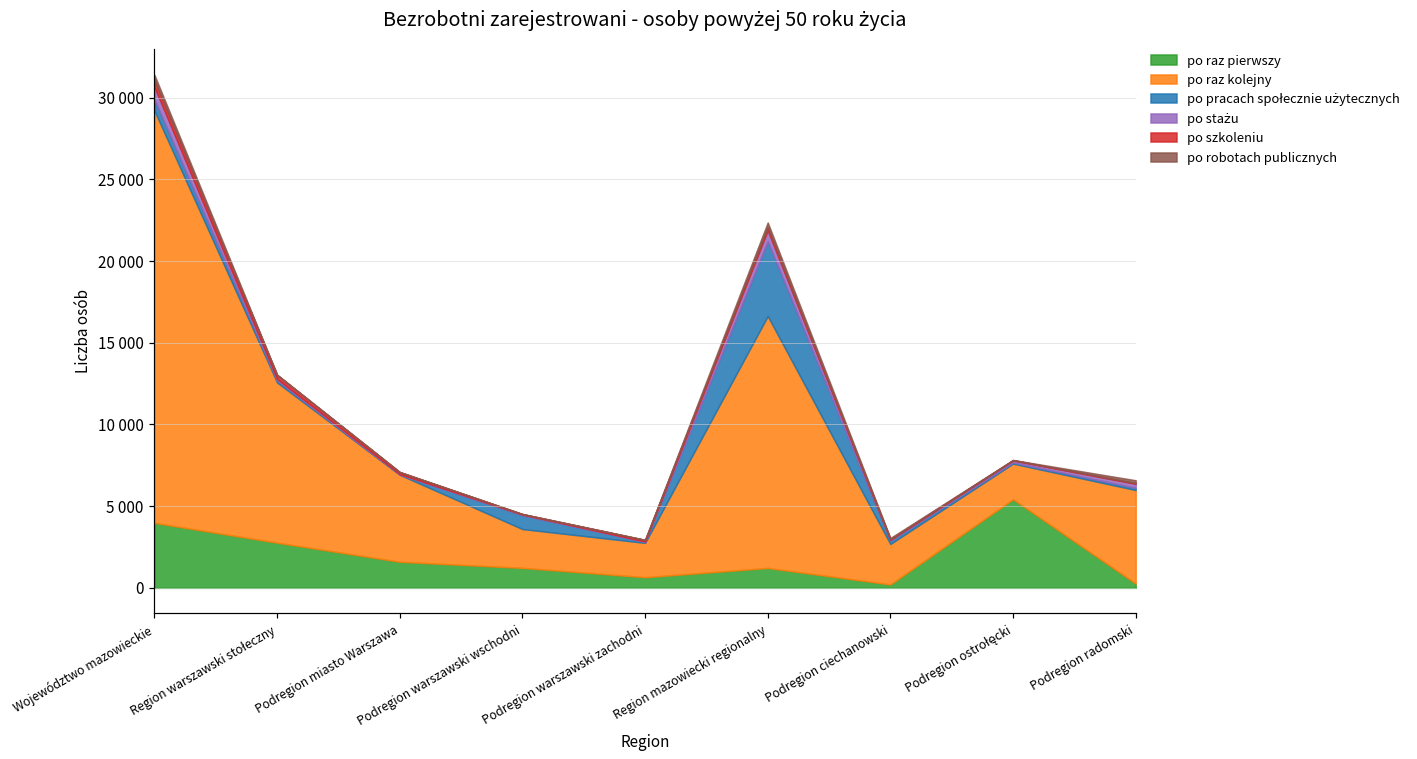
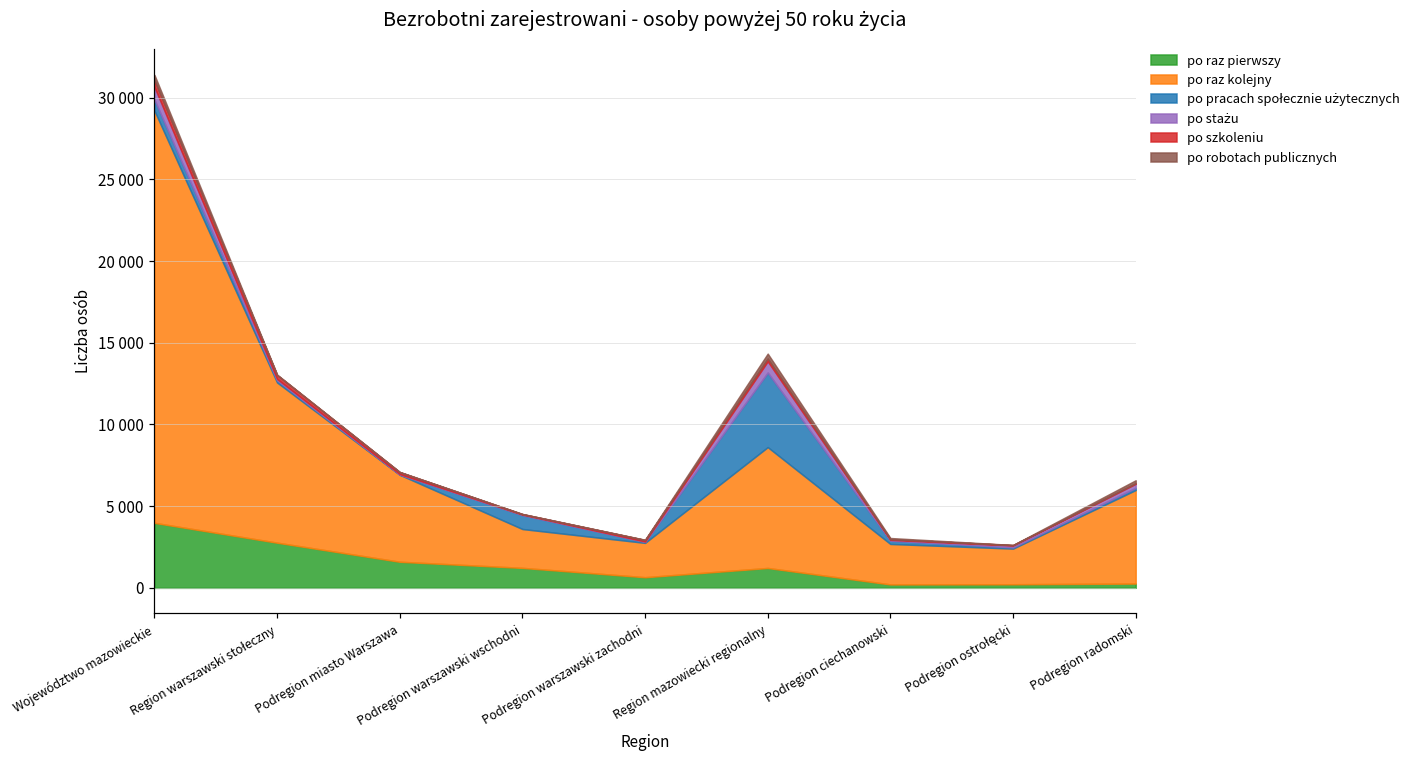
po raz kolejny, Region mazowiecki regionalny: 15400 -> 7400
po raz pierwszy, Podregion ostrołęcki: 5400 -> 200
